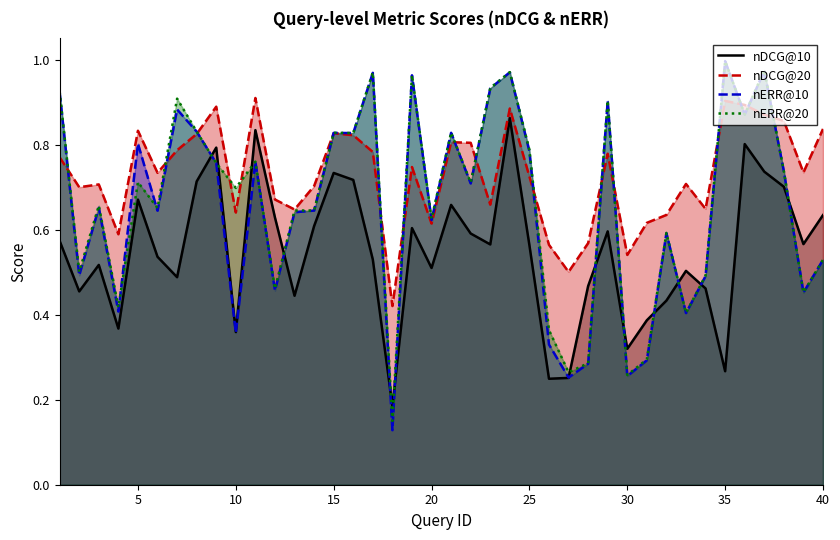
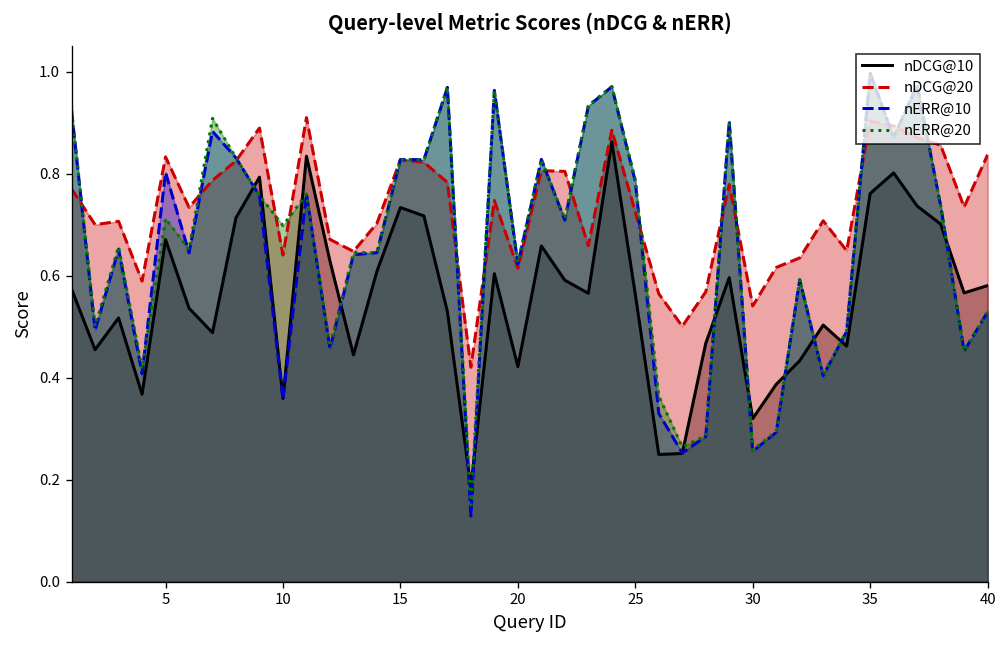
nDCG@10, 20: 0.51 -> 0.42
nDCG@10, 35: 0.27 -> 0.76
nDCG@10, 40: 0.63 -> 0.58
